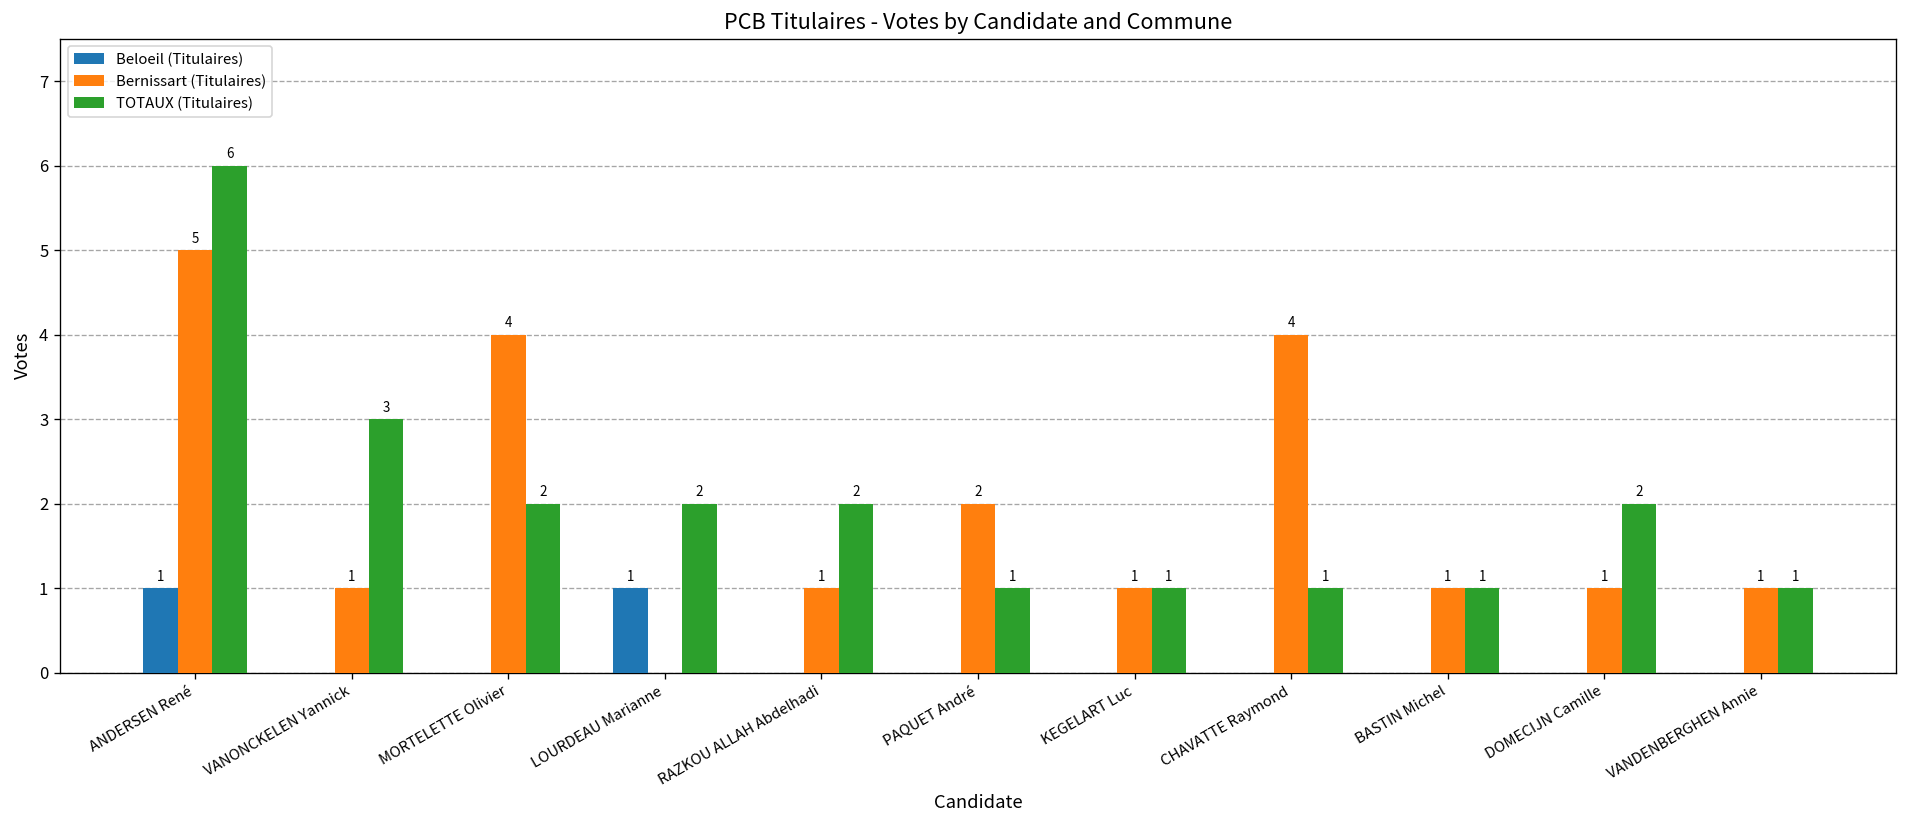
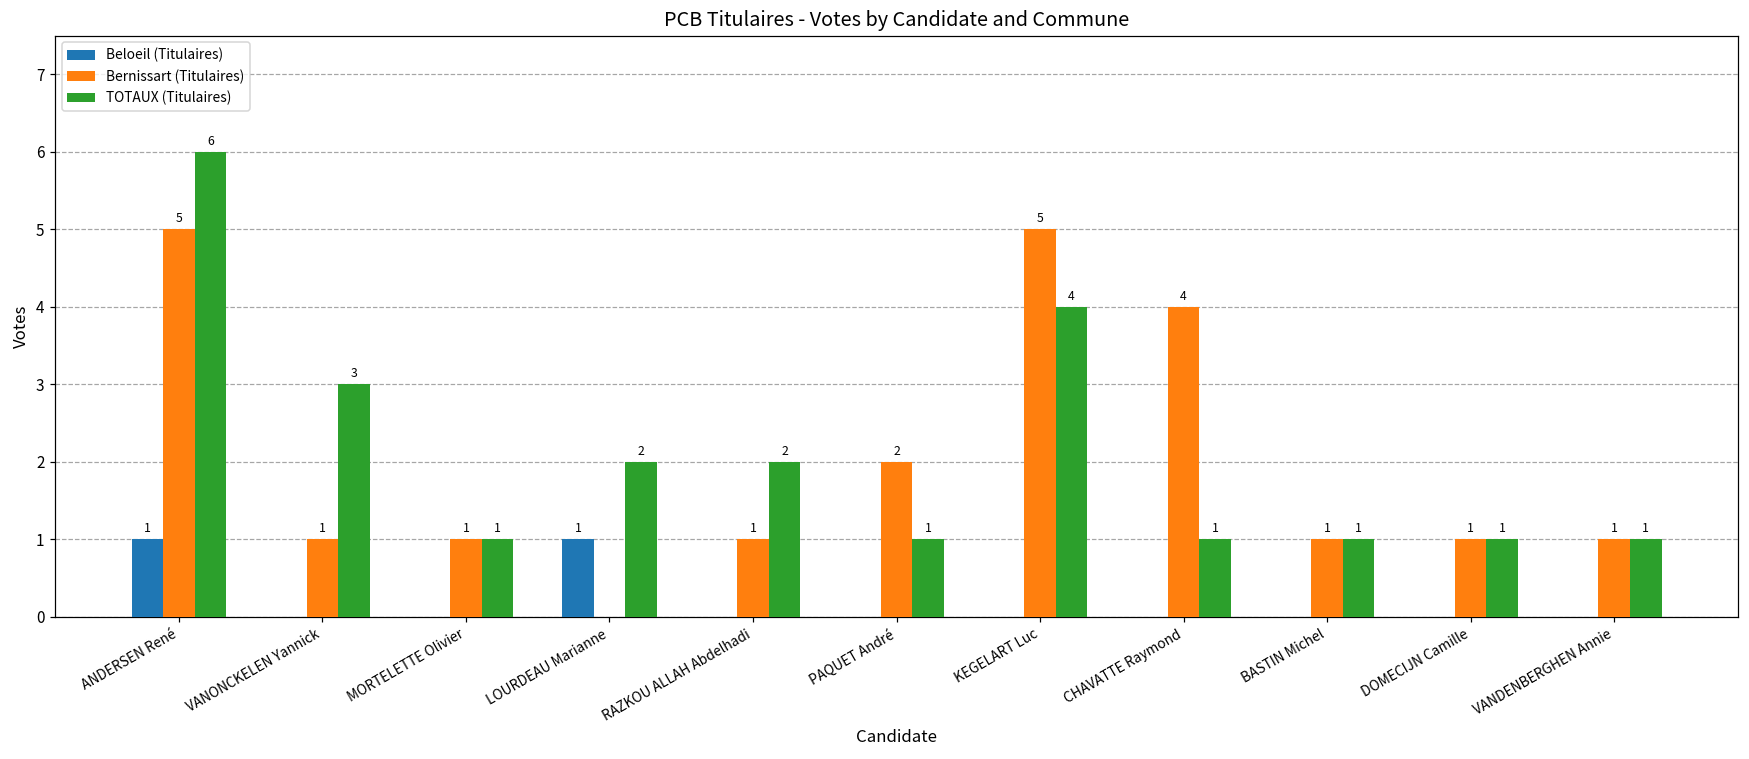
Bernissart (Titulaires), MORTELETTE Olivier: 4 -> 1
TOTAUX (Titulaires), MORTELETTE Olivier: 2 -> 1
Bernissart (Titulaires), KEGELART Luc: 1 -> 5
TOTAUX (Titulaires), KEGELART Luc: 1 -> 4
TOTAUX (Titulaires), DOMECIJN Camille: 2 -> 1
